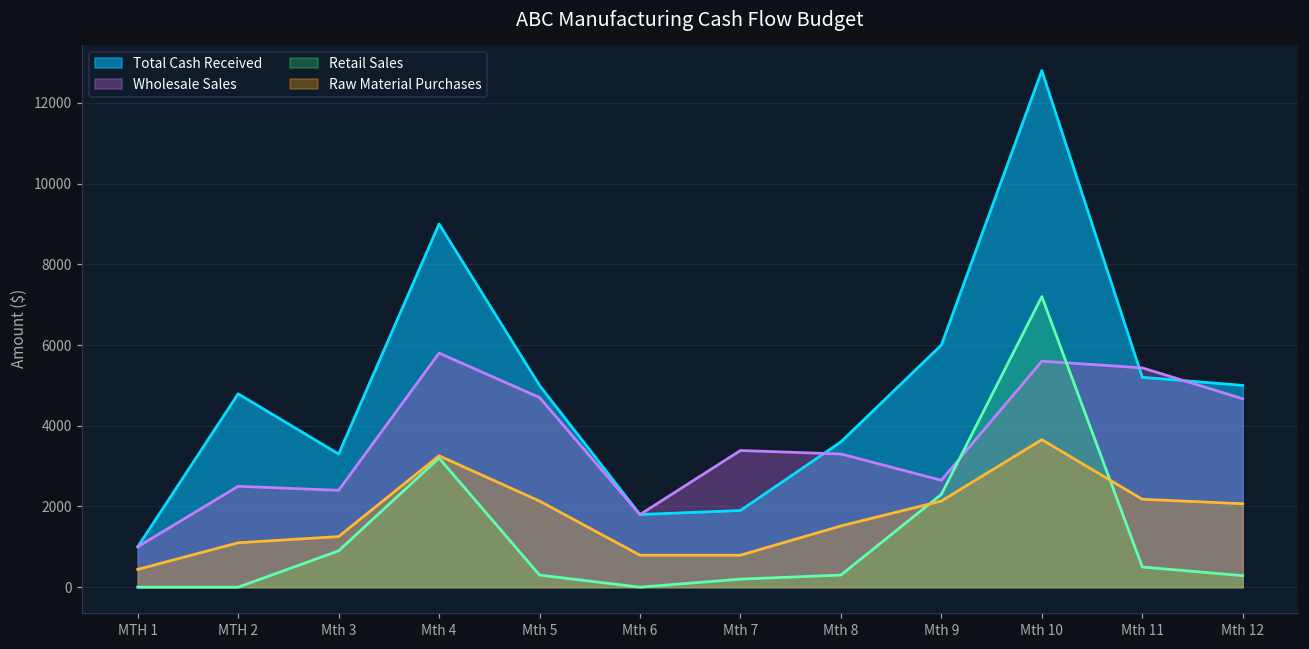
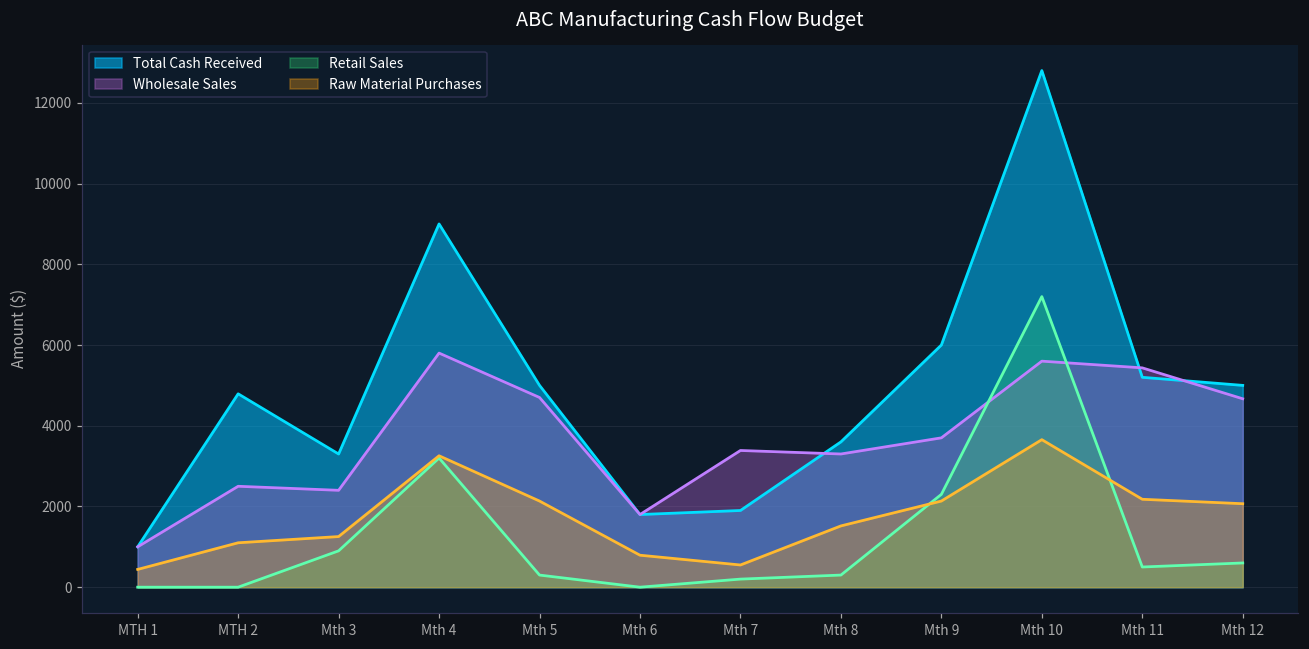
Raw Material Purchases, Mth 7: 800 -> 600
Wholesale Sales, Mth 9: 2600 -> 3700
Retail Sales, Mth 12: 300 -> 600
